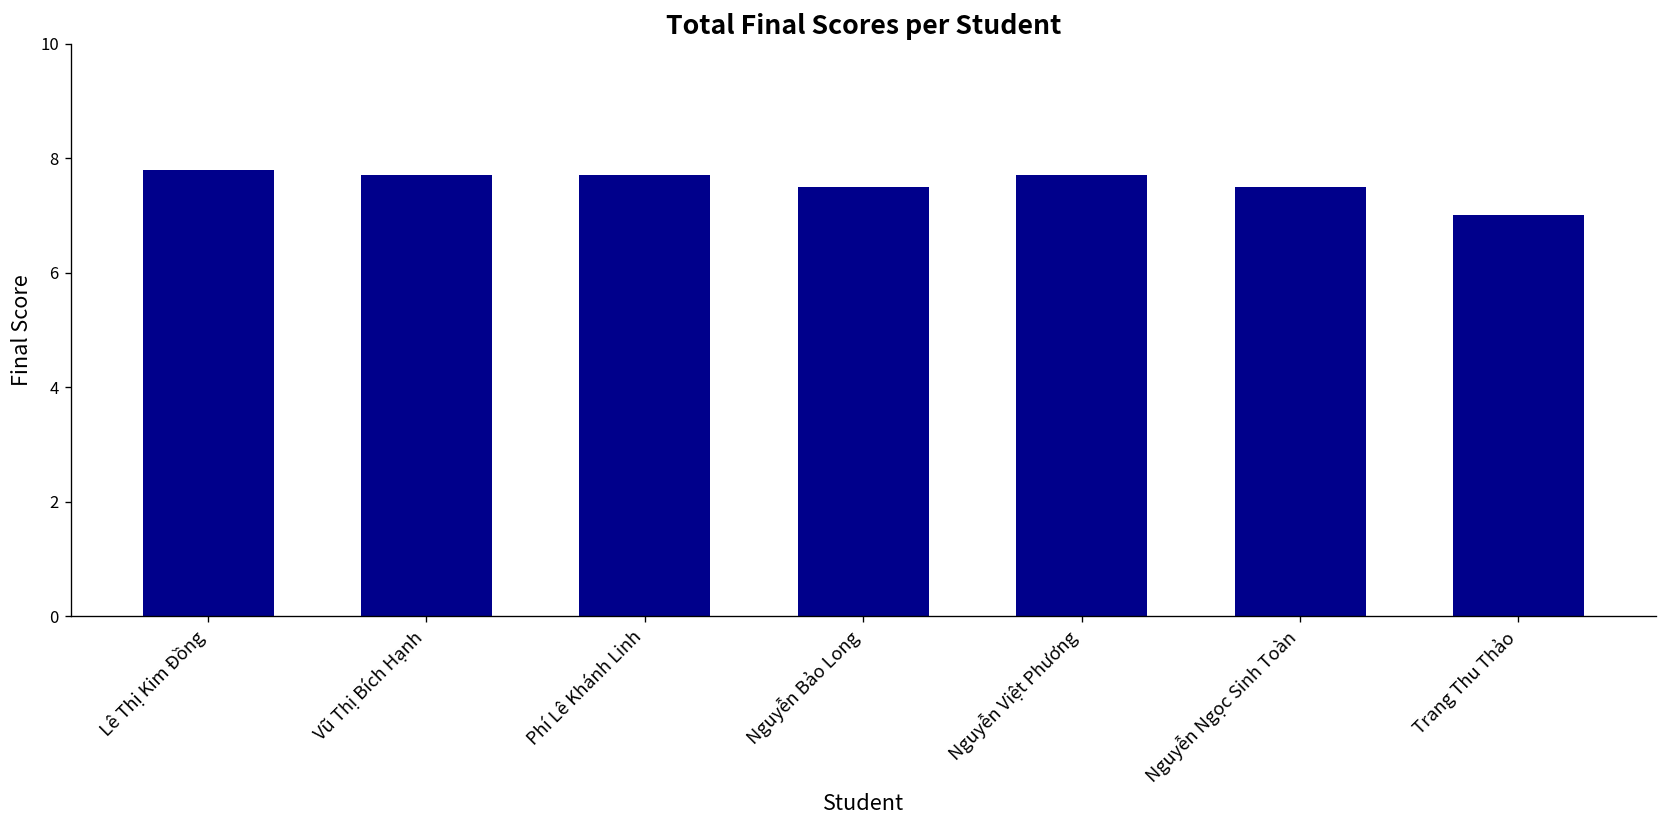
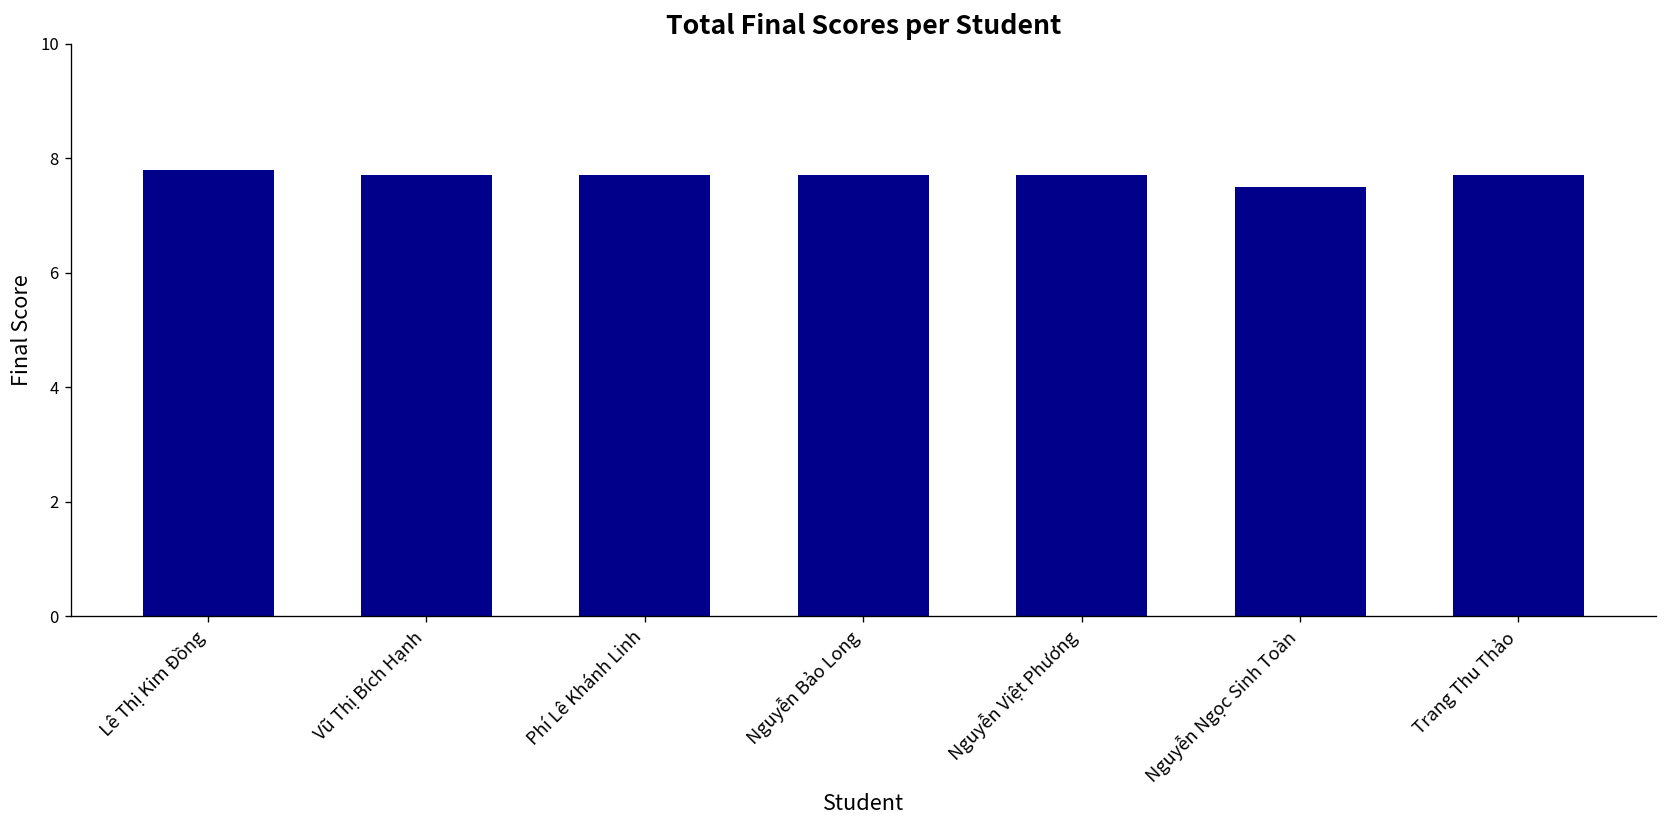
Nguyễn Bảo Long: 7.5 -> 7.7
Trang Thu Thảo: 7.0 -> 7.7
